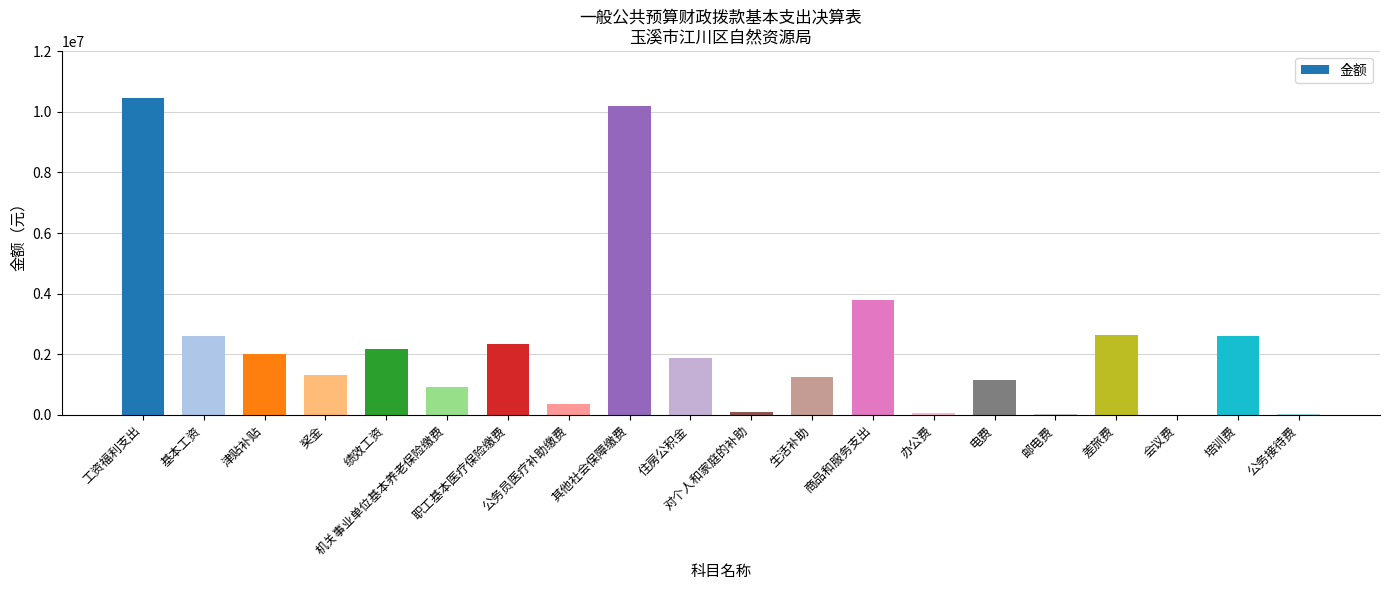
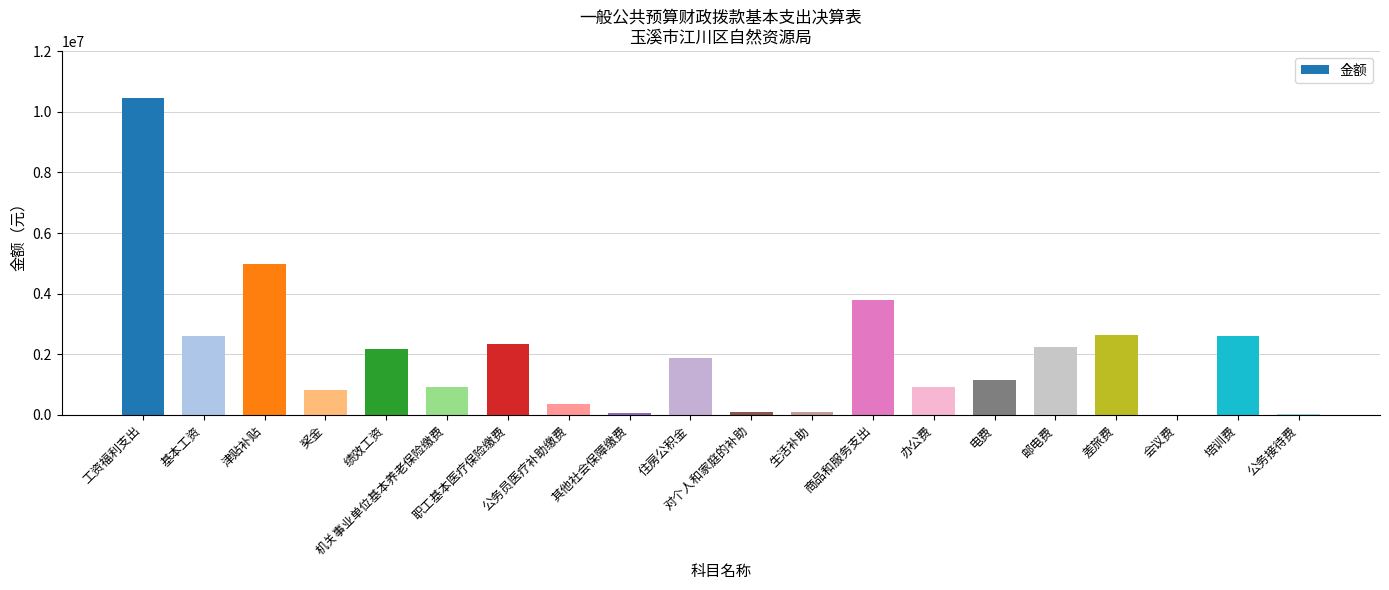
津贴补贴: 2000000 -> 5000000
奖金: 1300000 -> 800000
其他社会保障缴费: 10200000 -> 100000
生活补助: 1300000 -> 100000
办公费: 100000 -> 900000
邮电费: 0 -> 2200000
